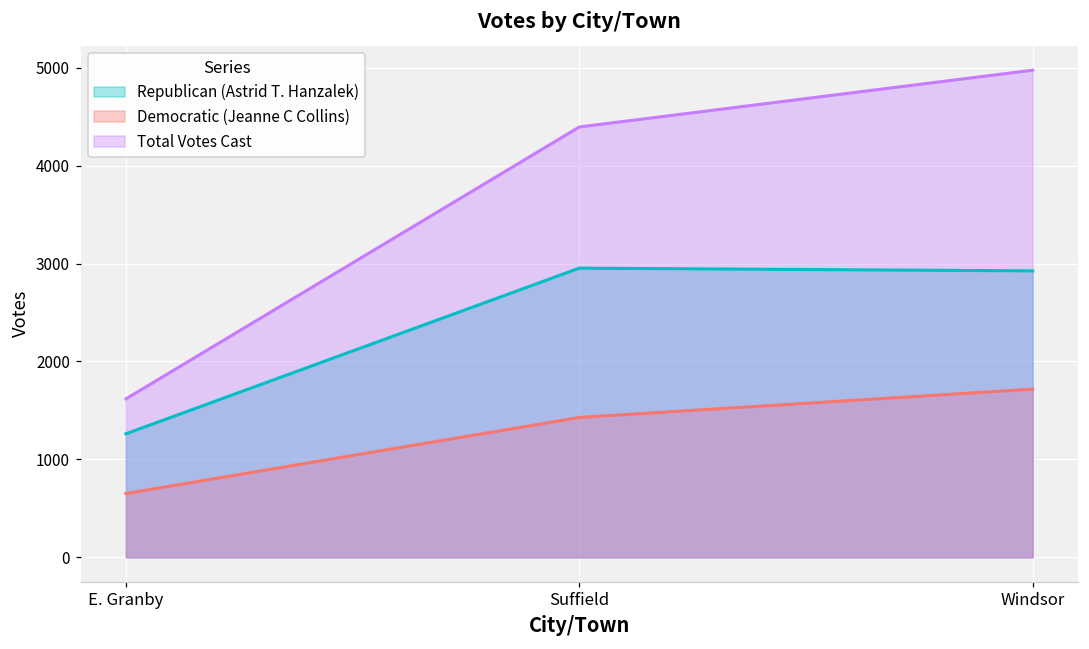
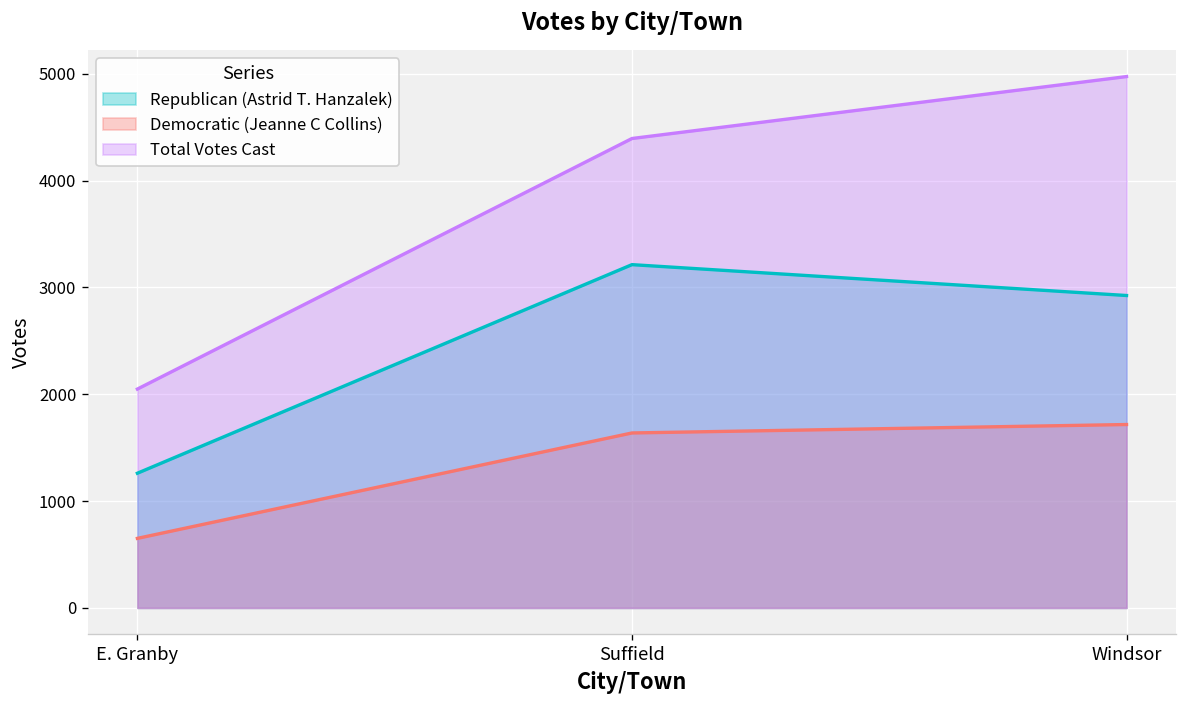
Total Votes Cast, E. Granby: 1600 -> 2000
Republican (Astrid T. Hanzalek), Suffield: 3000 -> 3200
Democratic (Jeanne C Collins), Suffield: 1400 -> 1600
